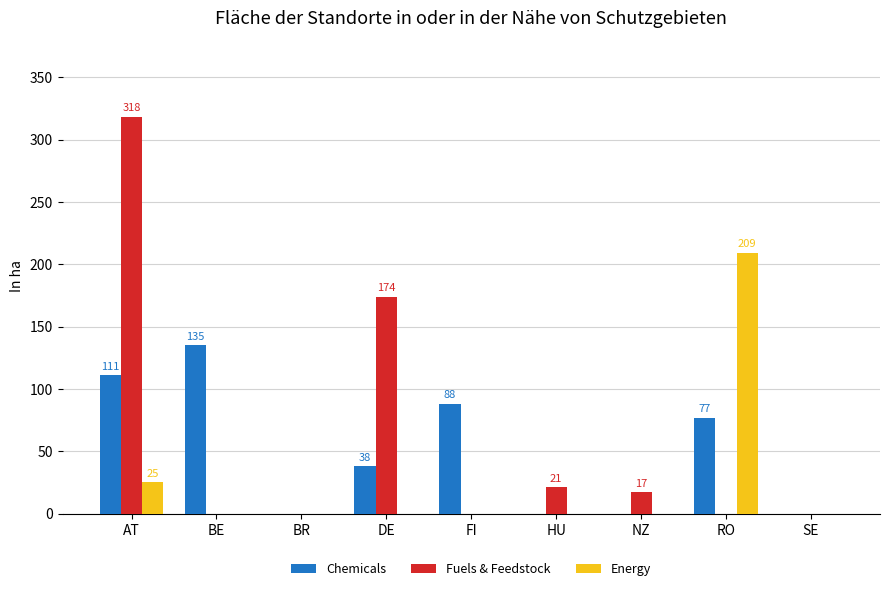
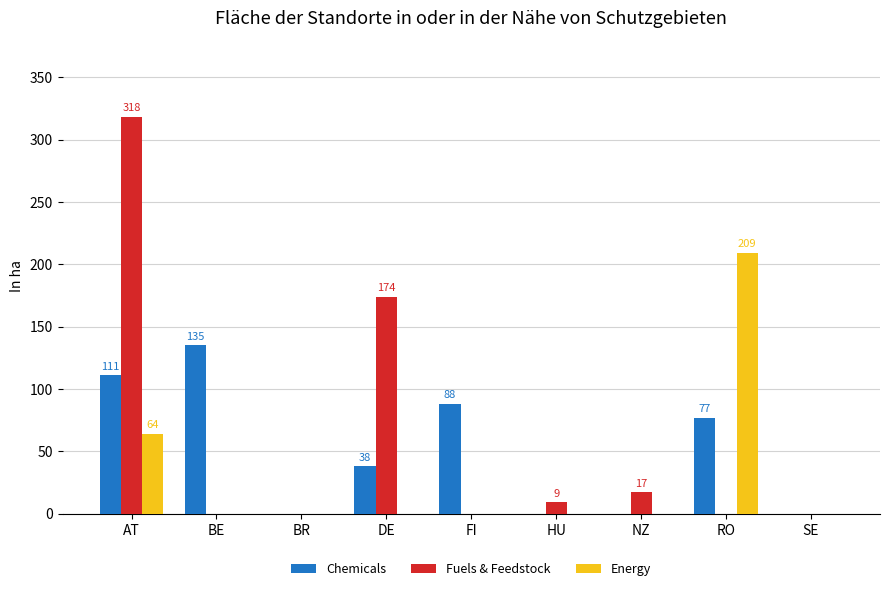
Energy, AT: 25 -> 64
Fuels & Feedstock, HU: 21 -> 9
